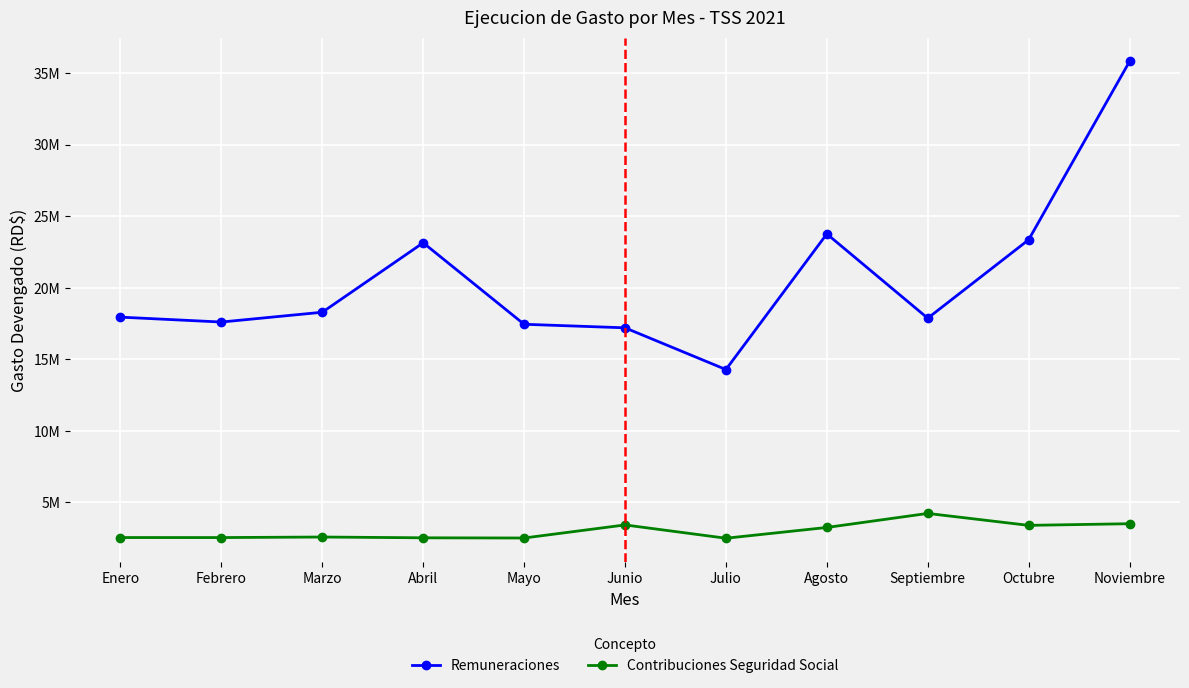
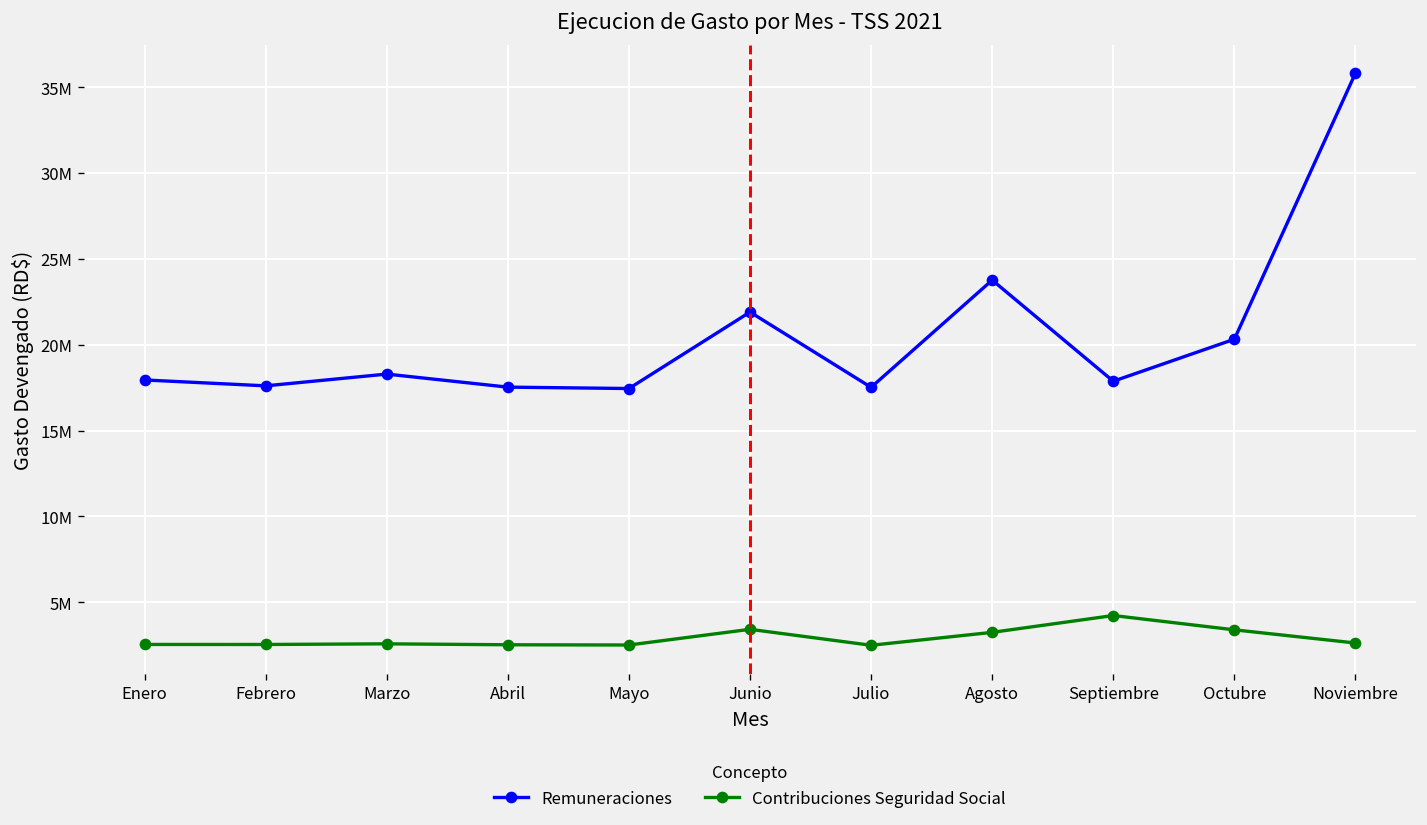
Remuneraciones, Abril: 23100000 -> 17500000
Remuneraciones, Junio: 17200000 -> 21900000
Remuneraciones, Julio: 14300000 -> 17500000
Remuneraciones, Octubre: 23400000 -> 20300000
Contribuciones Seguridad Social, Noviembre: 3500000 -> 2600000
